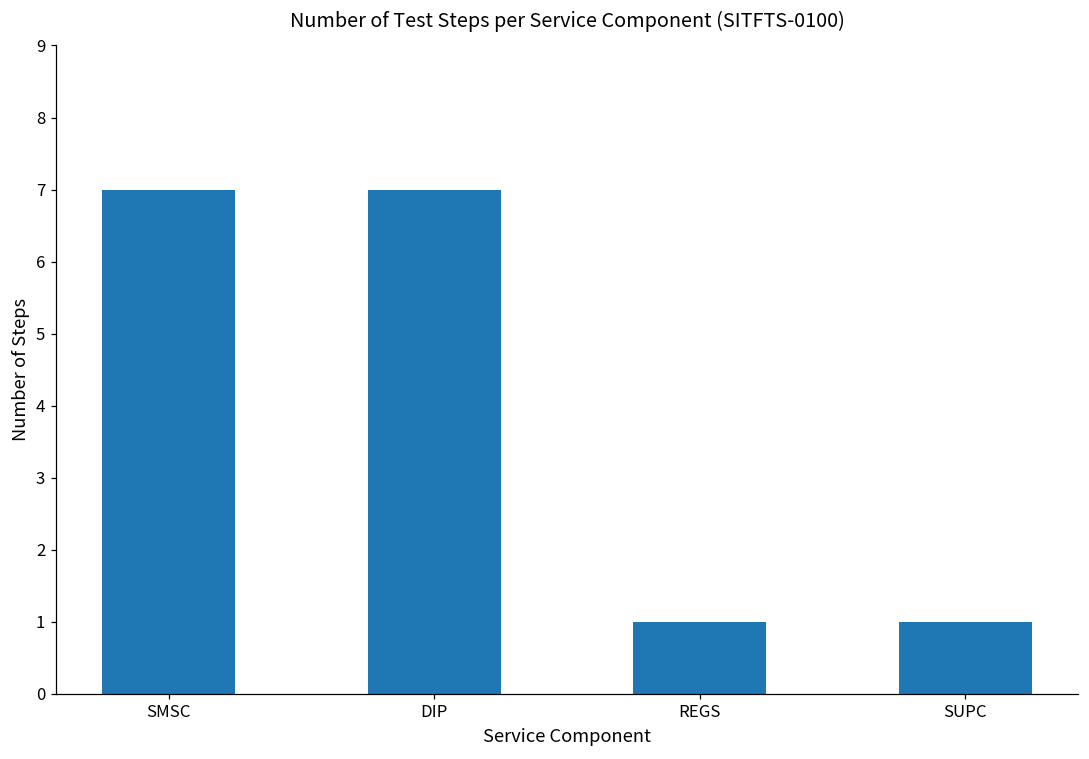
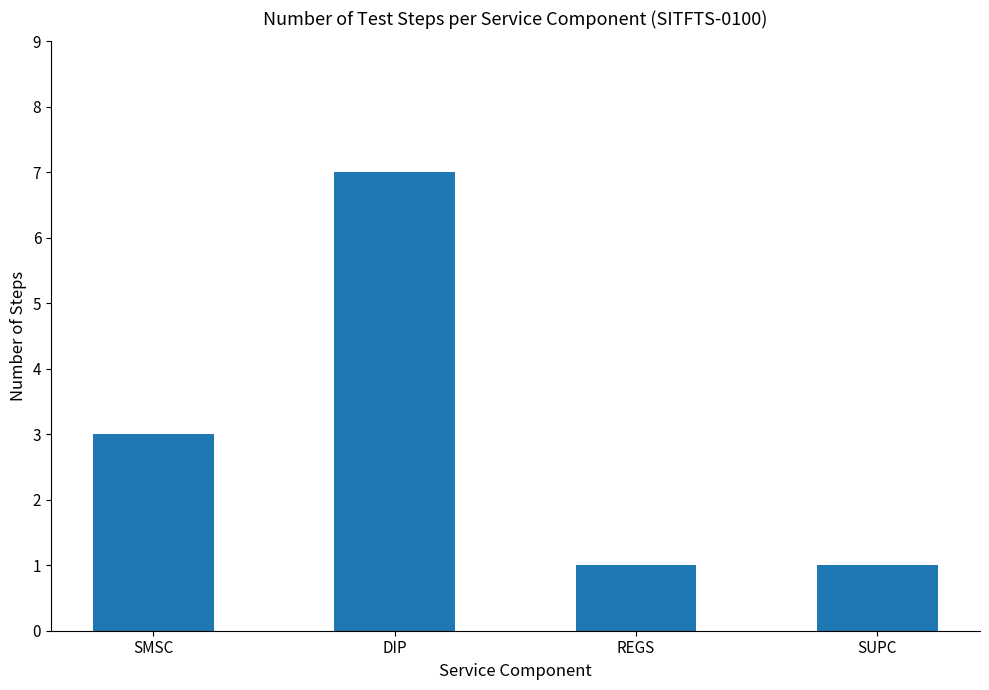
SMSC: 7 -> 3
